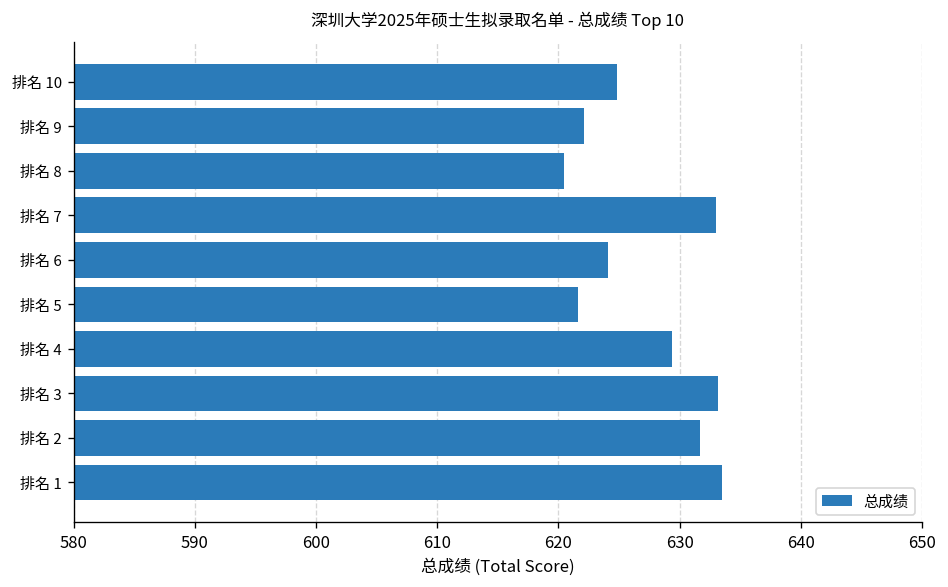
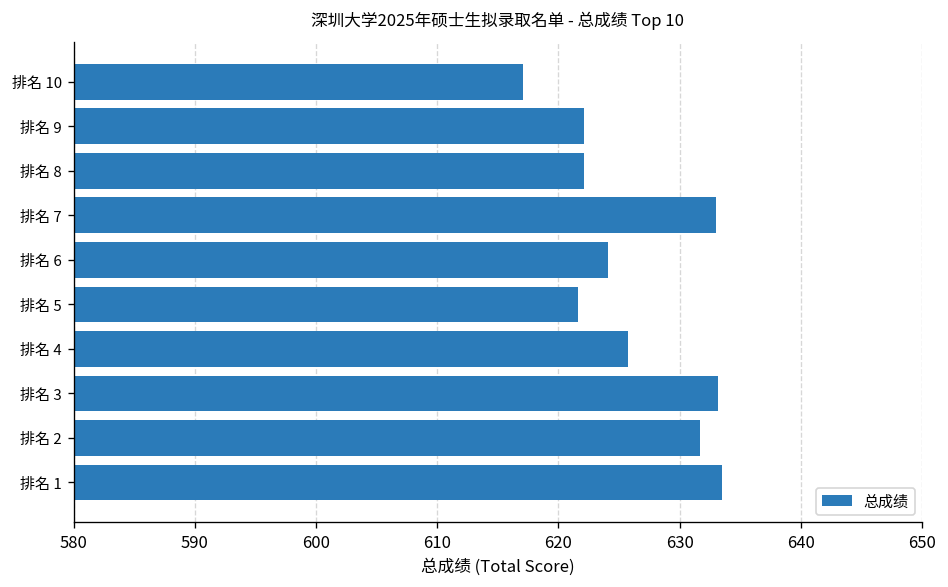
排名 10: 624.8 -> 617.1
排名 8: 620.5 -> 622.1
排名 4: 629.4 -> 625.7
